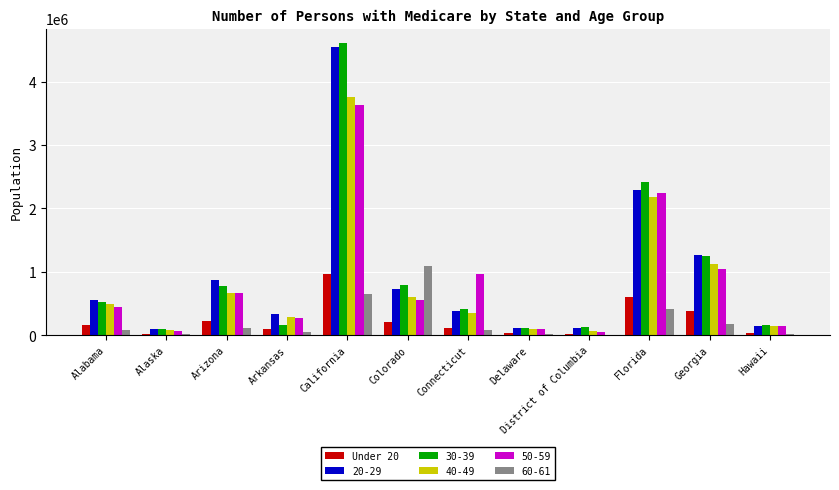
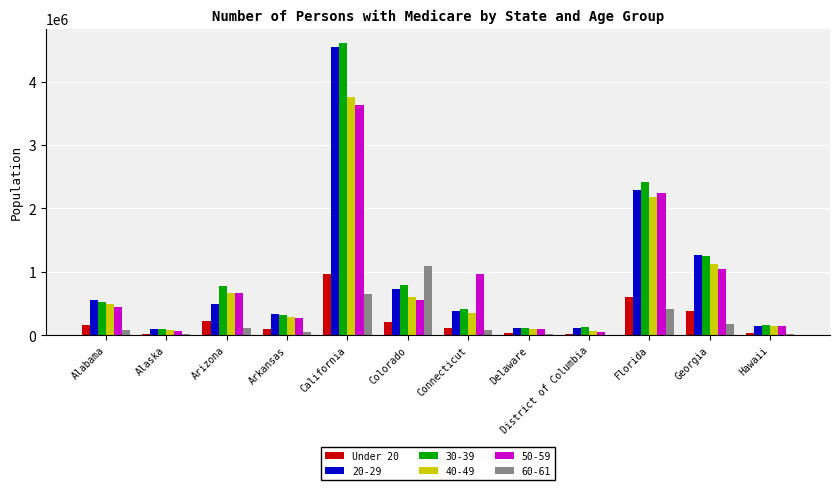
20-29, Arizona: 900000 -> 500000
30-39, Arkansas: 200000 -> 300000
